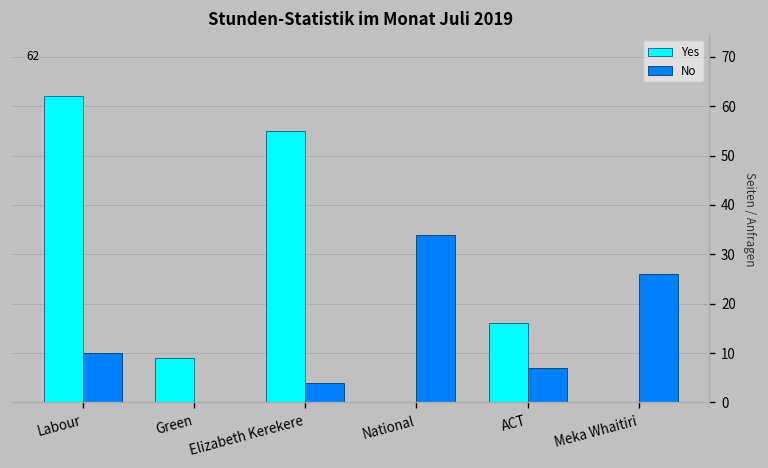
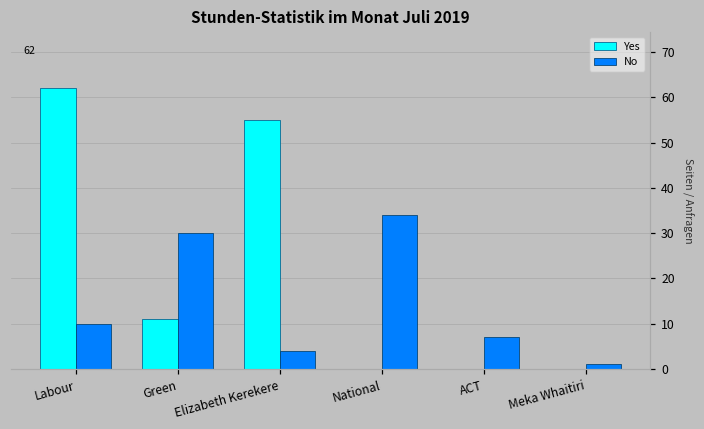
Yes, Green: 9 -> 11
No, Green: 0 -> 30
Yes, ACT: 16 -> 0
No, Meka Whaitiri: 26 -> 1
